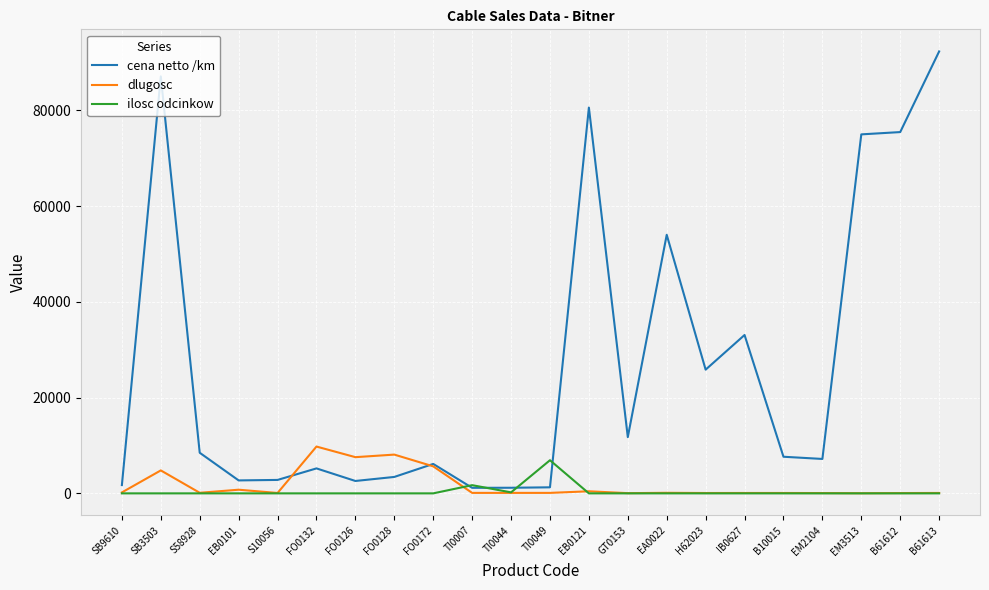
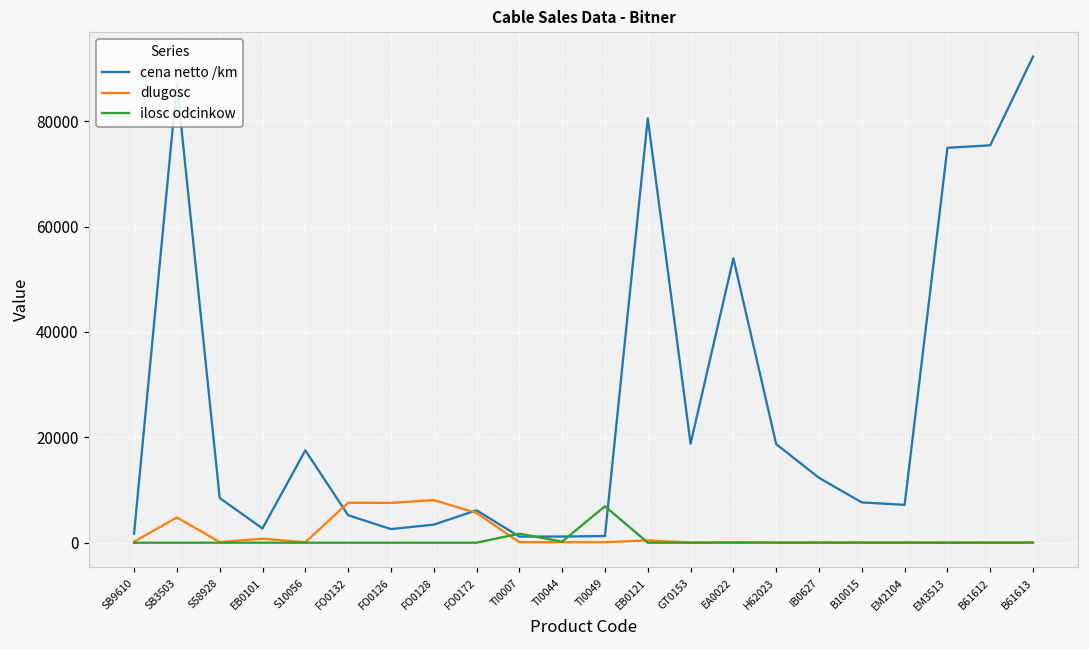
cena netto /km, S10056: 3000 -> 18000
dlugosc, FO0132: 10000 -> 8000
cena netto /km, GT0153: 12000 -> 19000
cena netto /km, H62023: 26000 -> 19000
cena netto /km, IB0627: 33000 -> 12000
